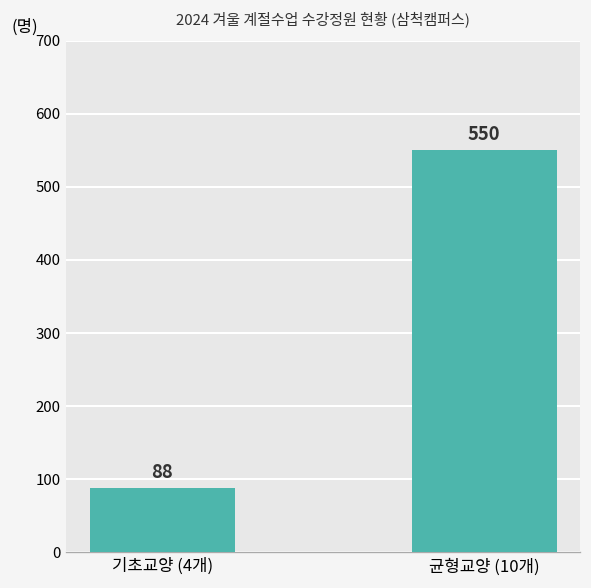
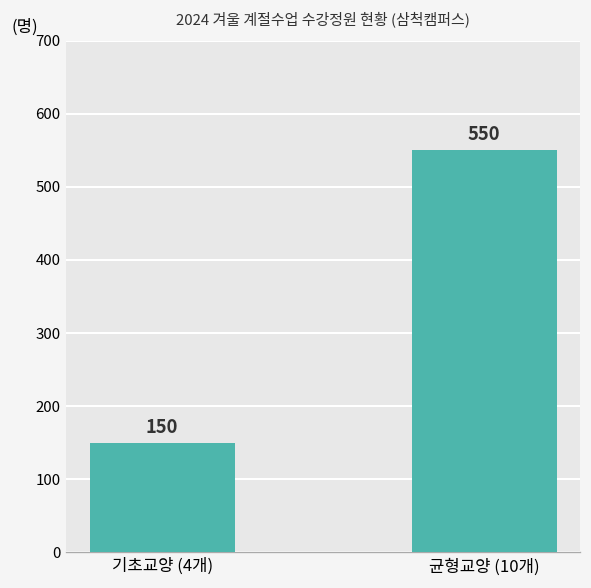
기초교양 (4개): 88 -> 150
